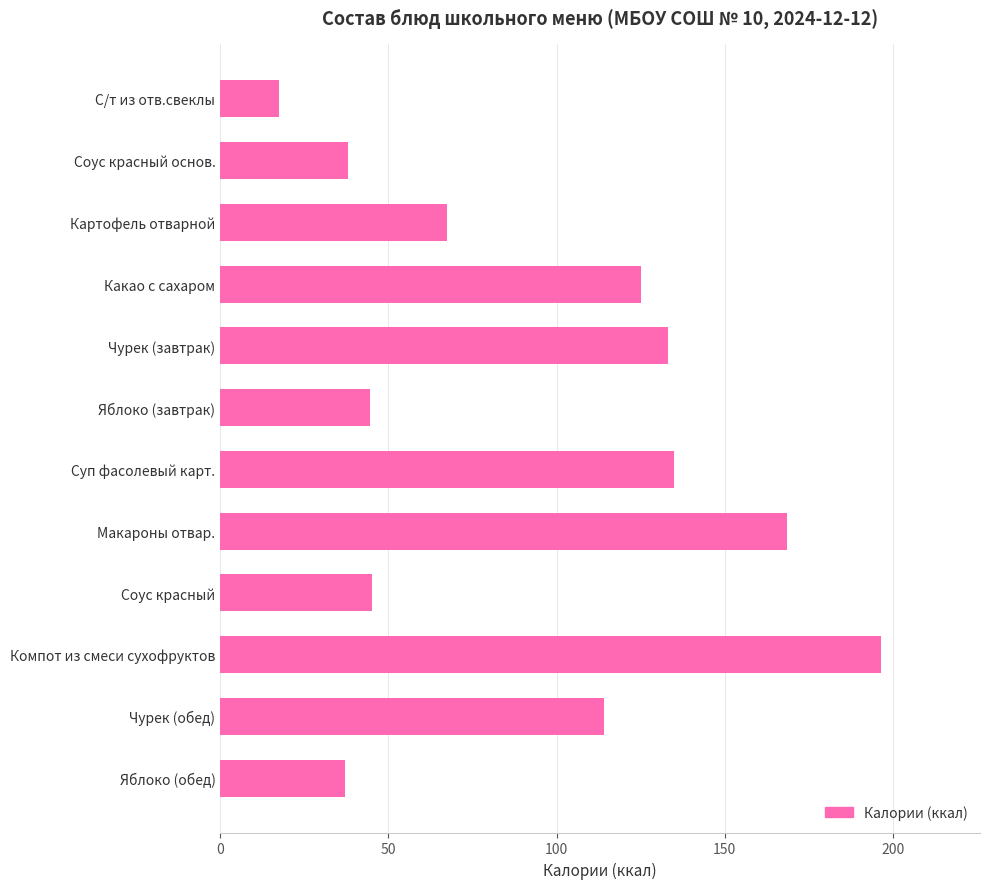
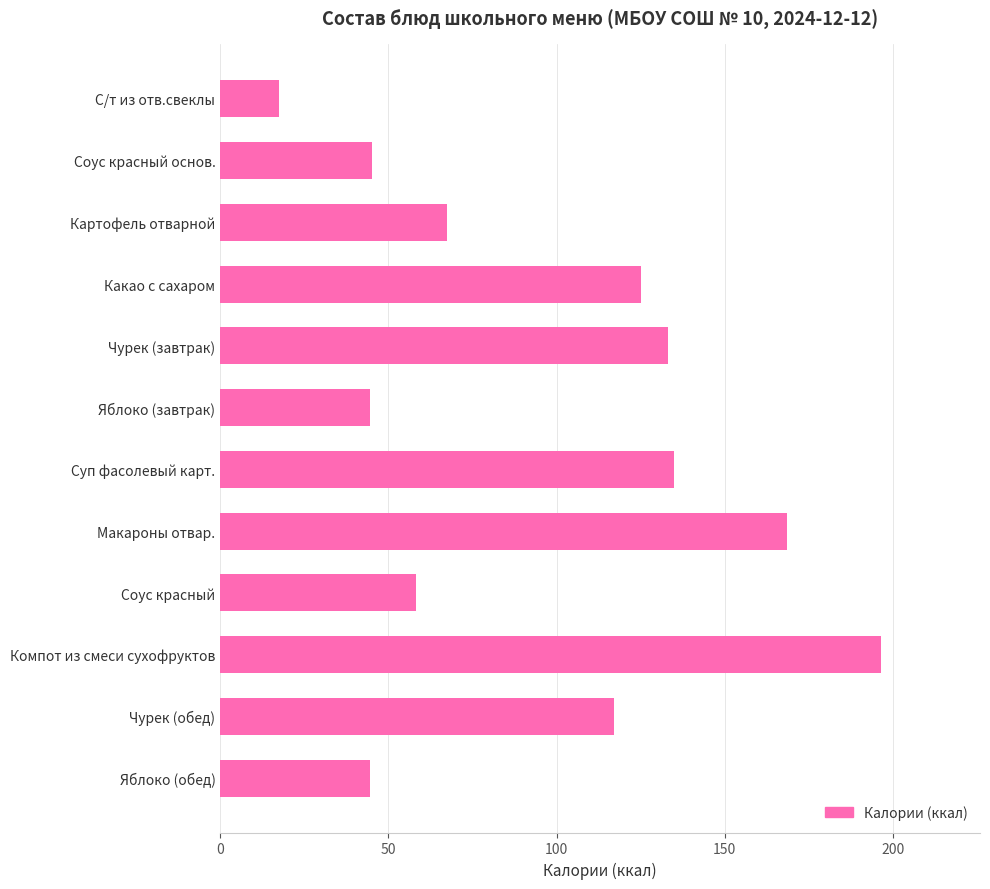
Соус красный основ.: 38 -> 45
Соус красный: 45 -> 58
Чурек (обед): 114 -> 117
Яблоко (обед): 37 -> 44
